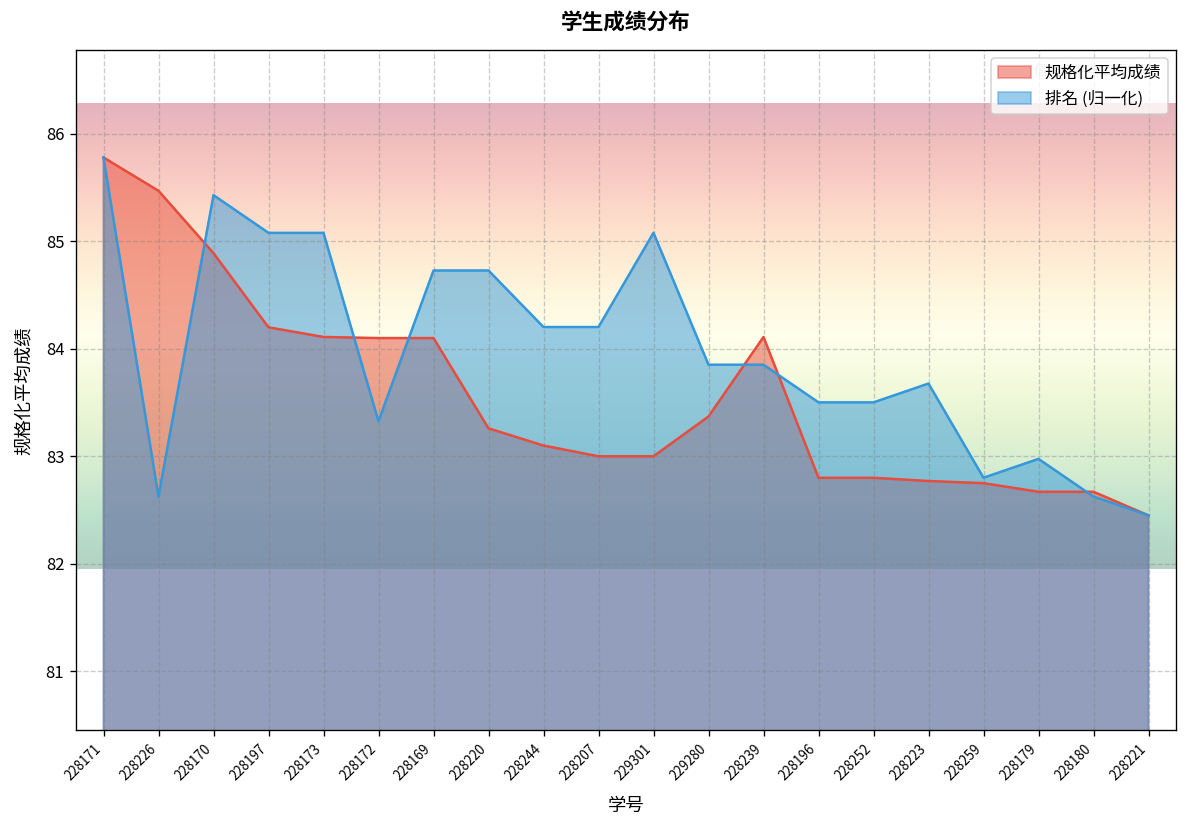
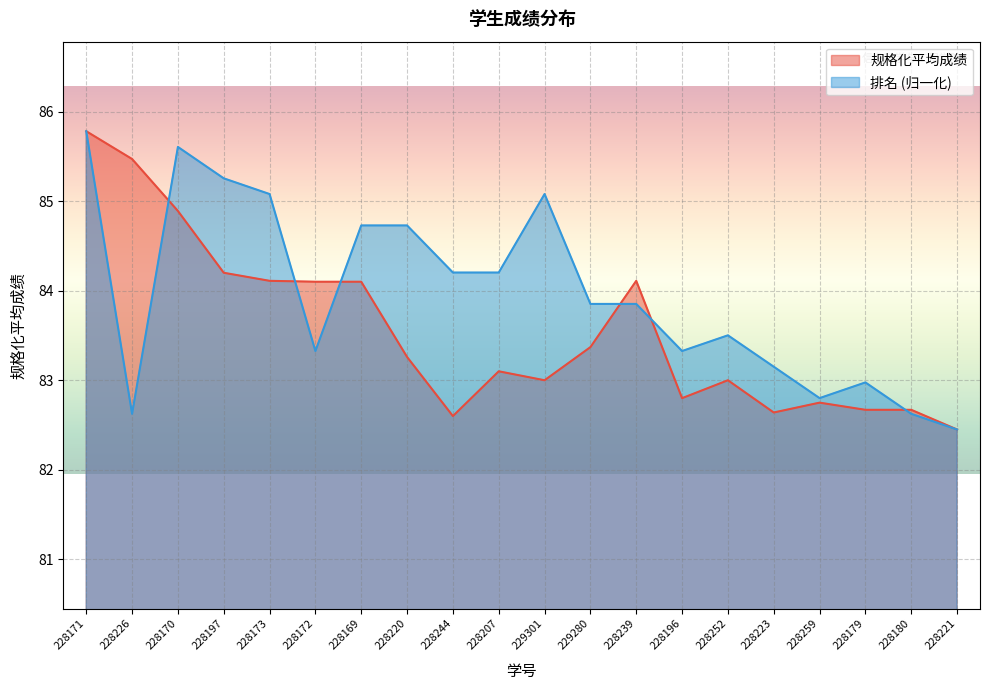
排名 (归一化), 228170: 85.4 -> 85.6
排名 (归一化), 228197: 85.1 -> 85.3
规格化平均成绩, 228244: 83.1 -> 82.6
规格化平均成绩, 228207: 83.0 -> 83.1
排名 (归一化), 228196: 83.5 -> 83.3
规格化平均成绩, 228252: 82.8 -> 83.0
规格化平均成绩, 228223: 82.8 -> 82.6
排名 (归一化), 228223: 83.7 -> 83.2
